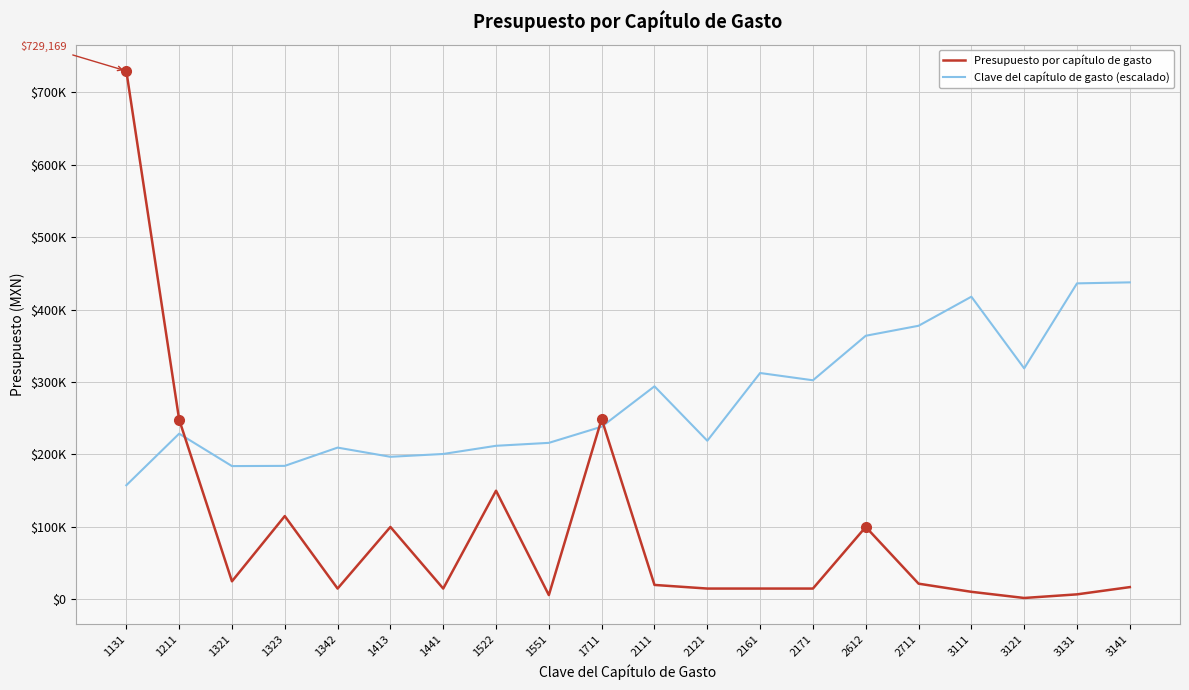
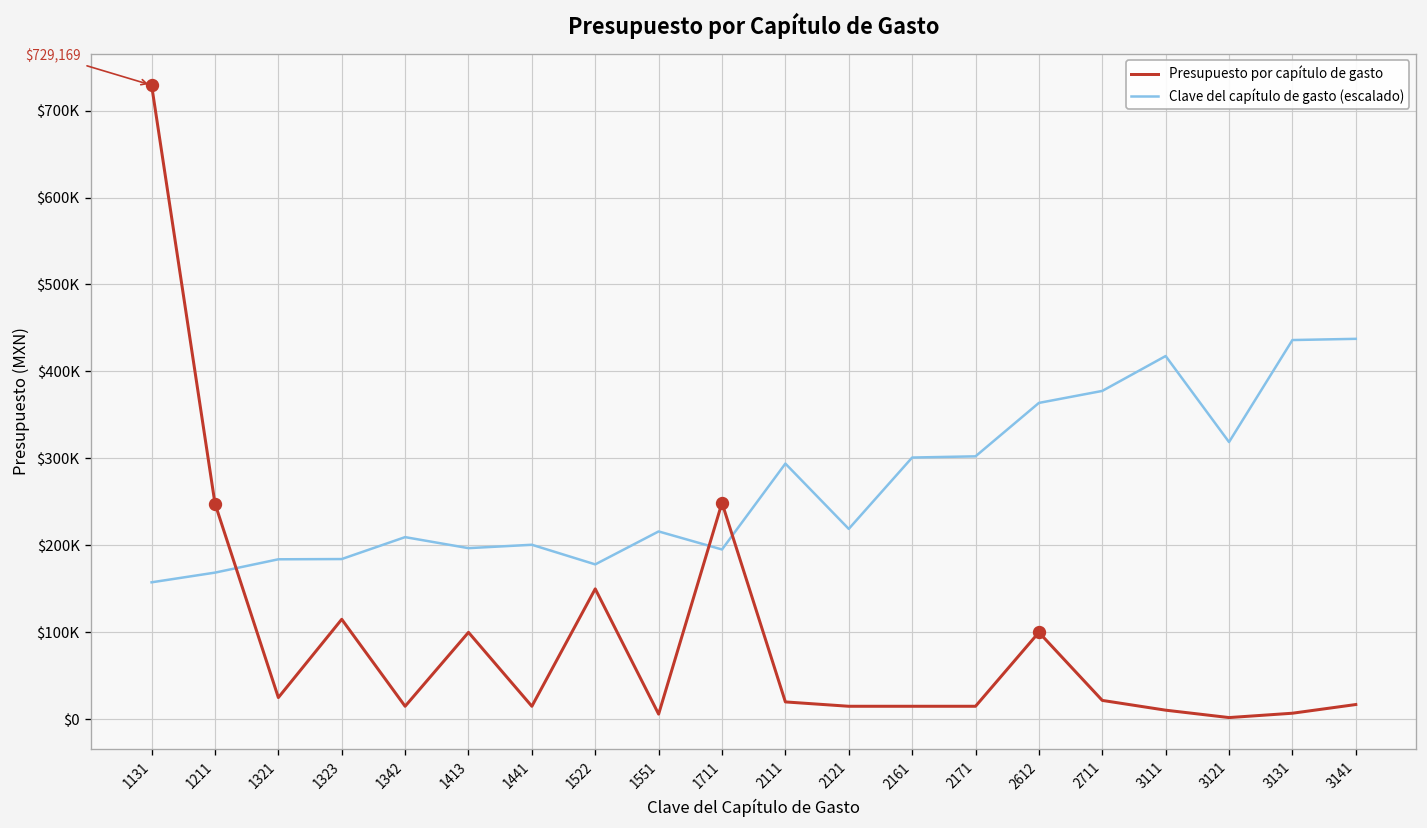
Clave del capítulo de gasto (escalado), 1211: $230000 -> $170000
Clave del capítulo de gasto (escalado), 1522: $210000 -> $180000
Clave del capítulo de gasto (escalado), 1711: $240000 -> $200000
Clave del capítulo de gasto (escalado), 2161: $310000 -> $300000
